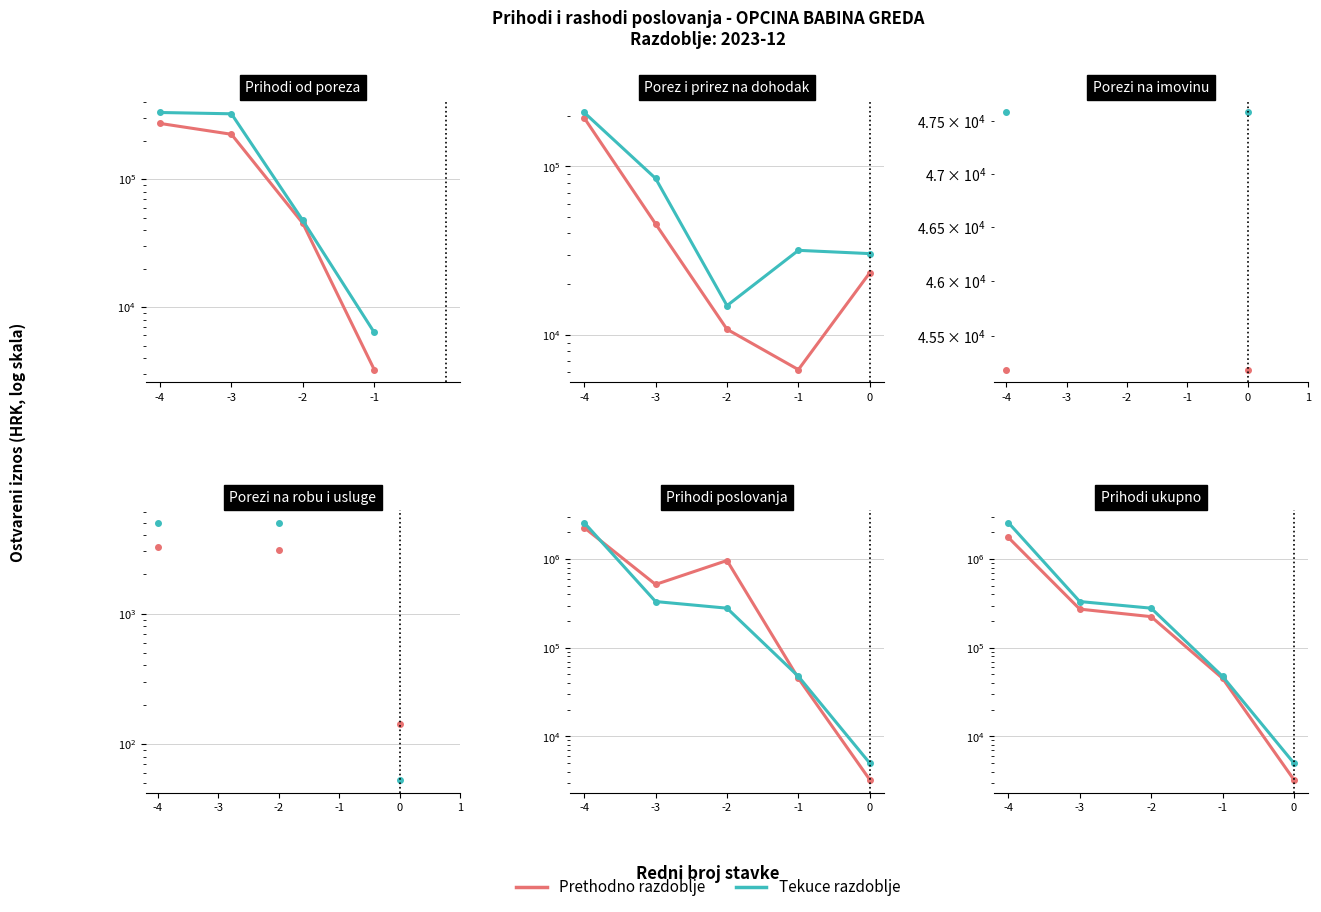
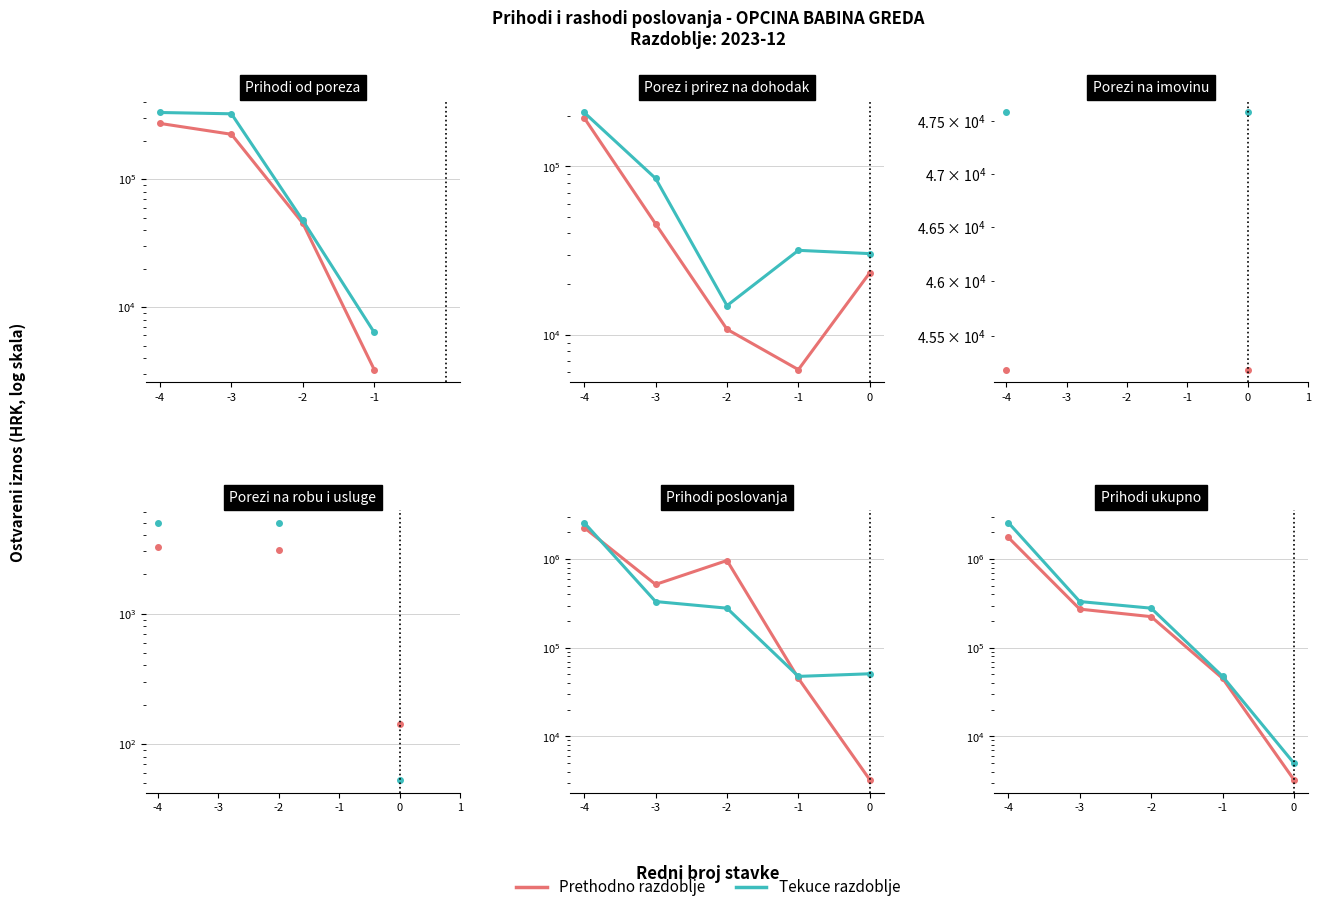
Prihodi poslovanja, Tekuce razdoblje, 0: 5000 -> 50000
